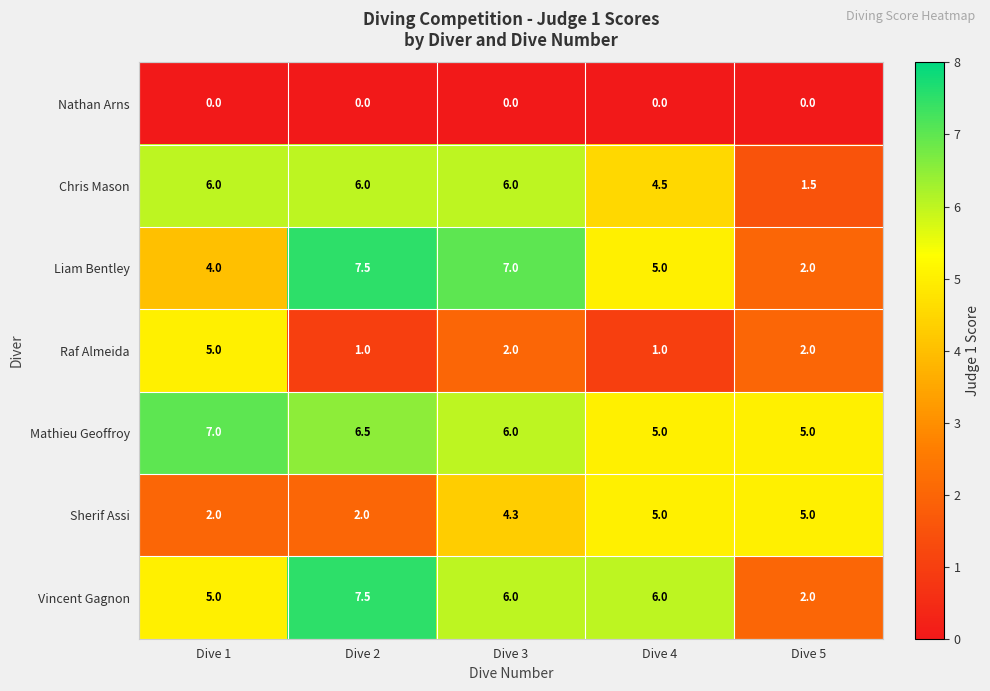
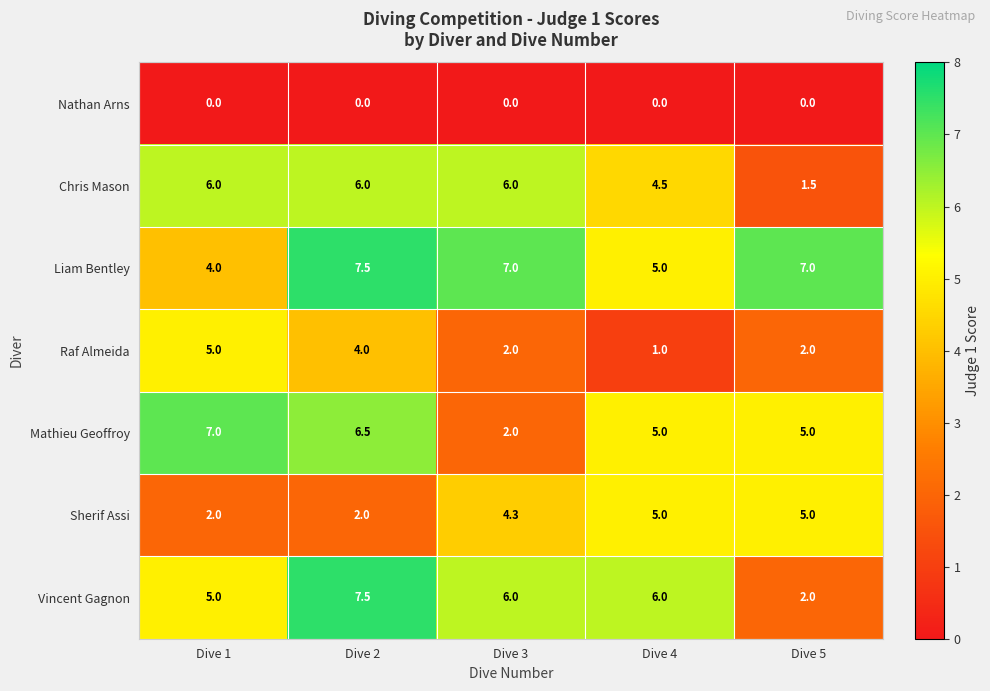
Liam Bentley, Dive 5: 2.0 -> 7.0
Raf Almeida, Dive 2: 1.0 -> 4.0
Mathieu Geoffroy, Dive 3: 6.0 -> 2.0
